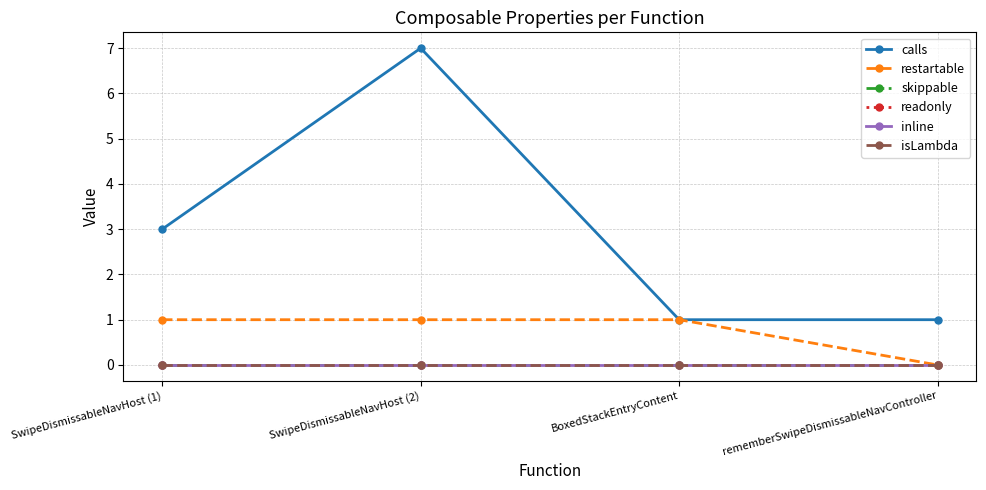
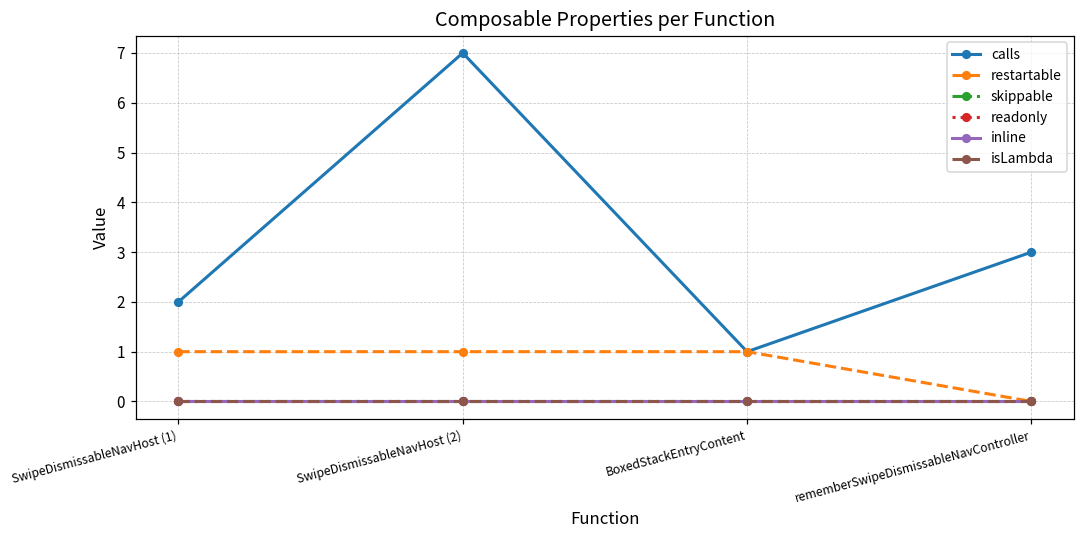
calls, SwipeDismissableNavHost (1): 3 -> 2
calls, rememberSwipeDismissableNavController: 1 -> 3
